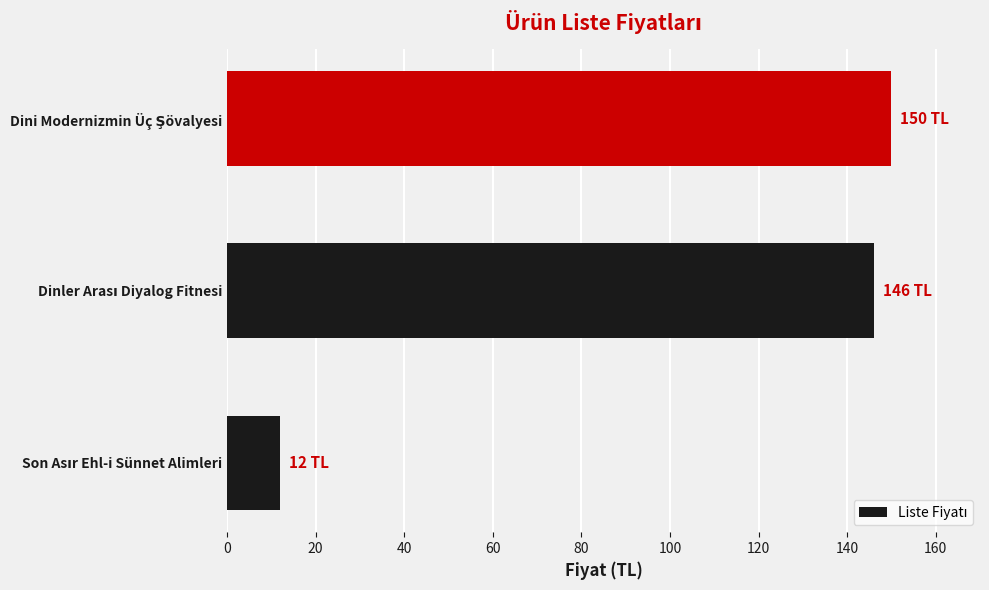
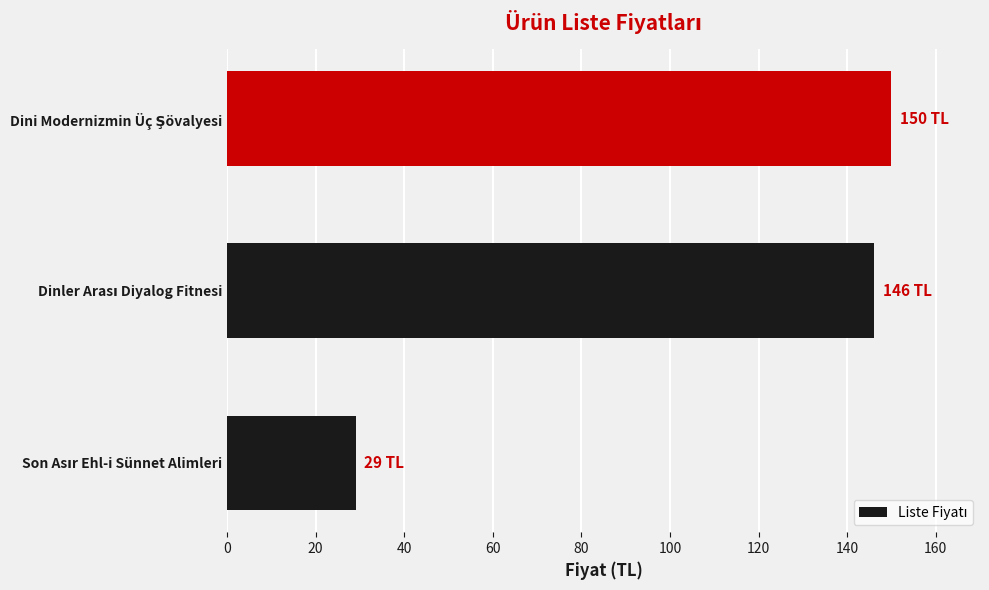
Son Asır Ehl-i Sünnet Alimleri: 12 -> 29
